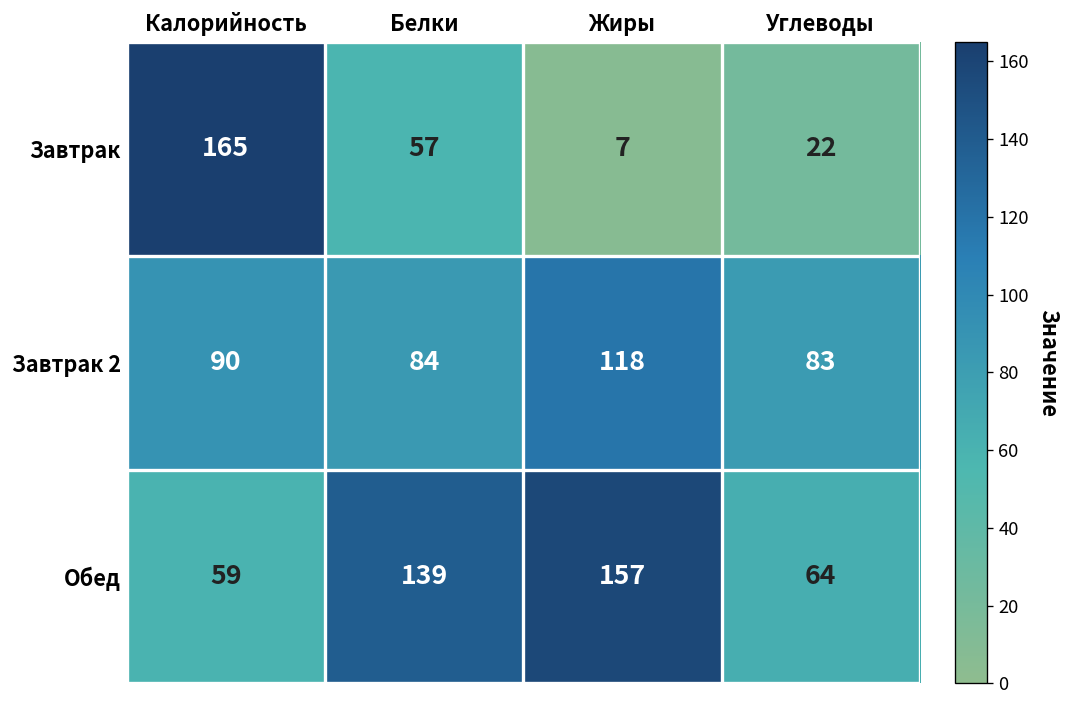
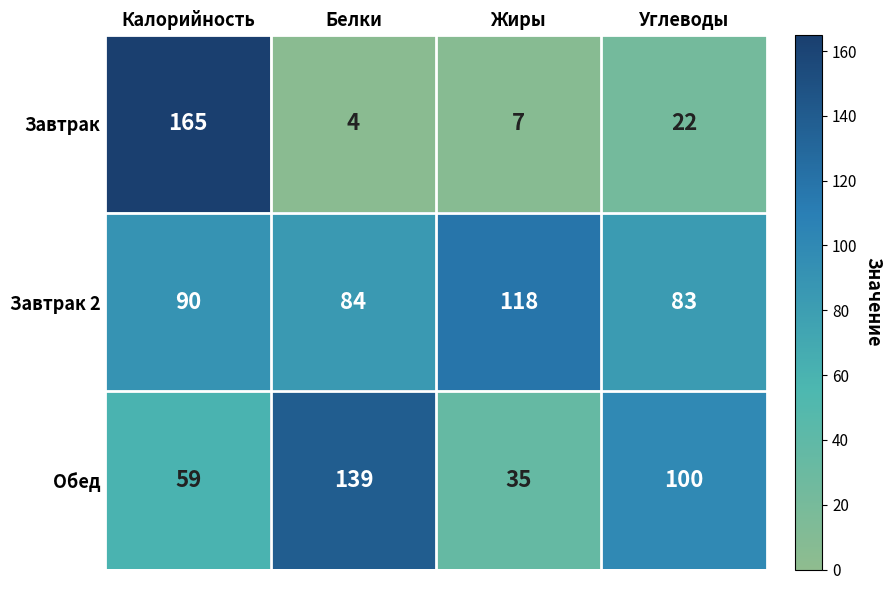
Завтрак, Белки: 57 -> 4
Обед, Жиры: 157 -> 35
Обед, Углеводы: 64 -> 100
